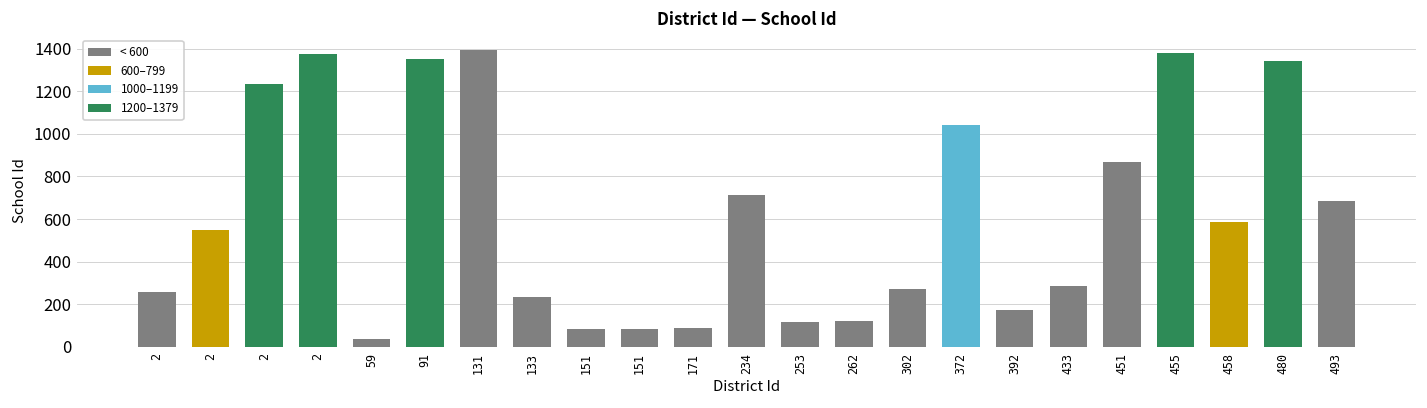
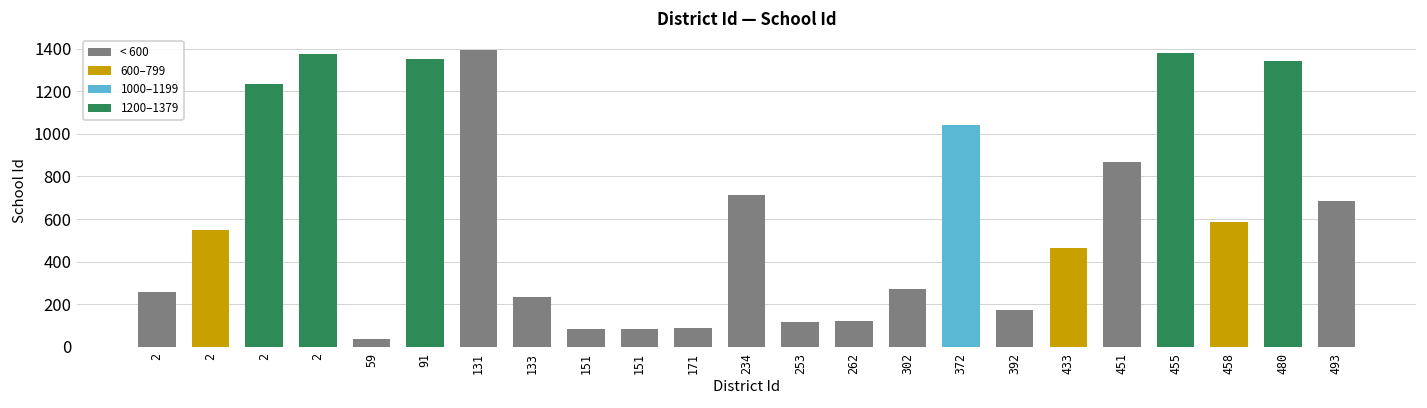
433: 290 -> 460
